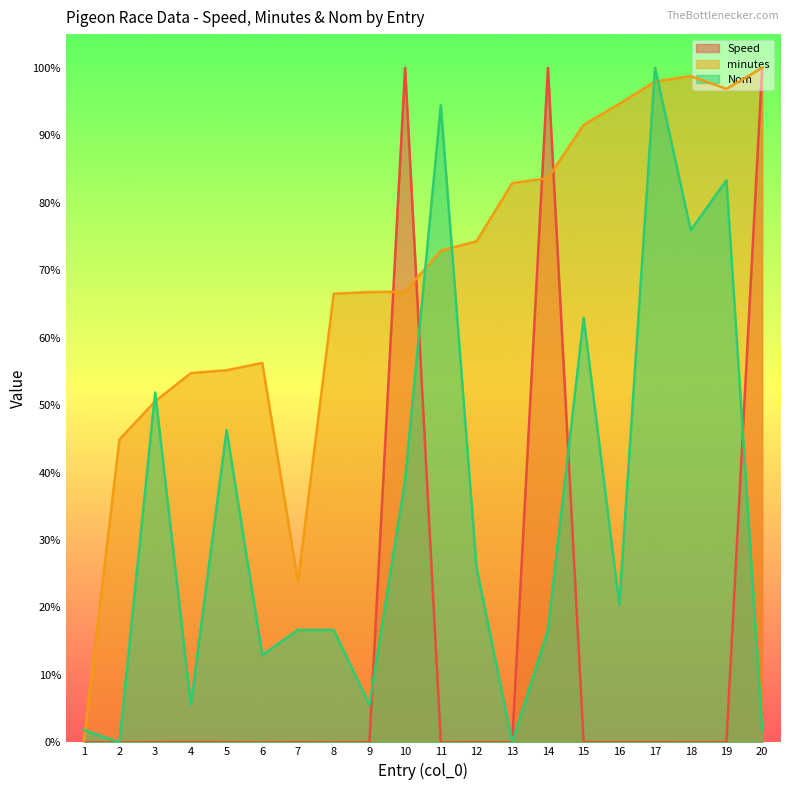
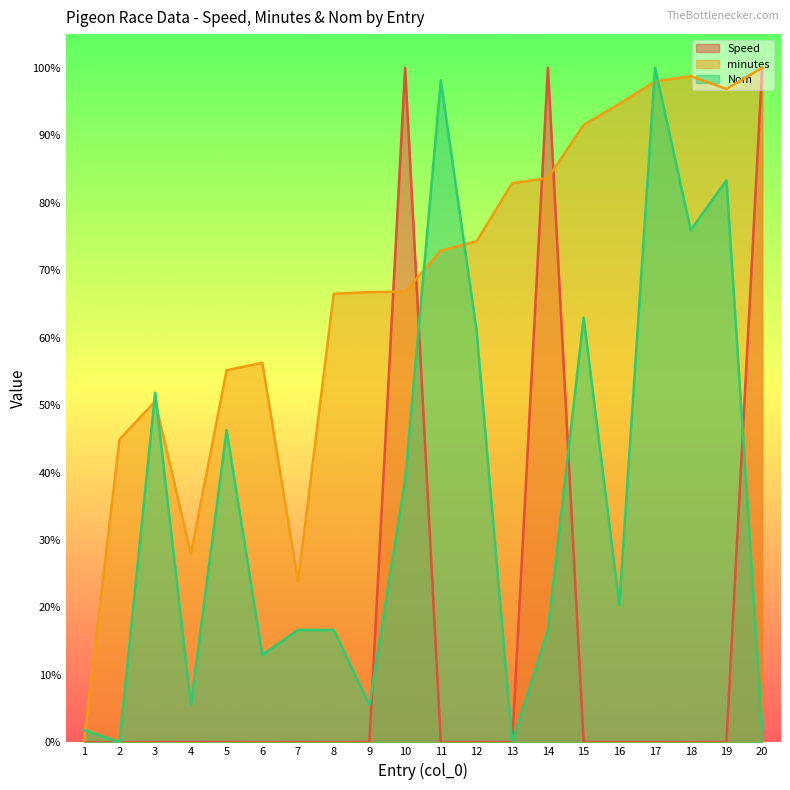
minutes, 4: 55% -> 28%
Nom, 11: 94% -> 98%
Nom, 12: 26% -> 61%
